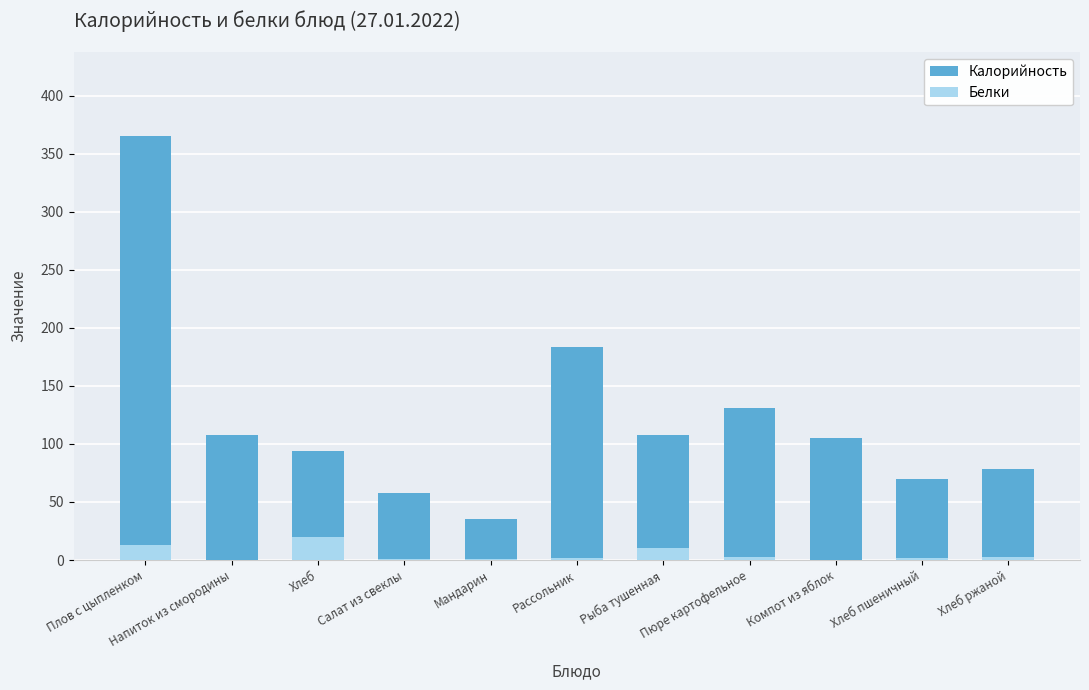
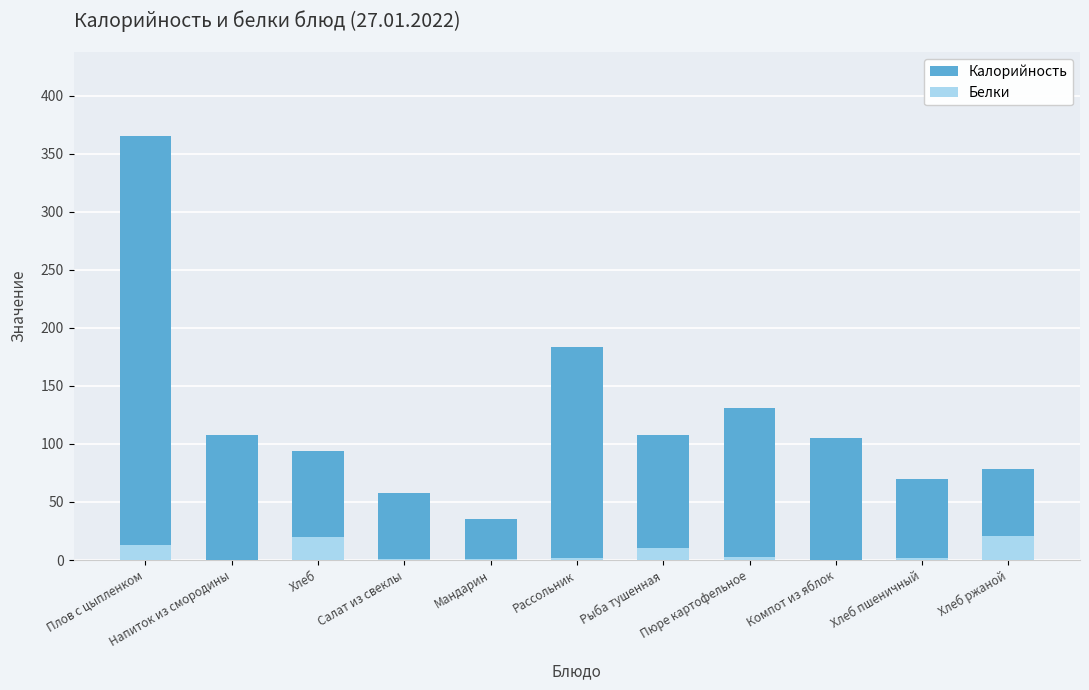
Белки, Хлеб ржаной: 3 -> 21
